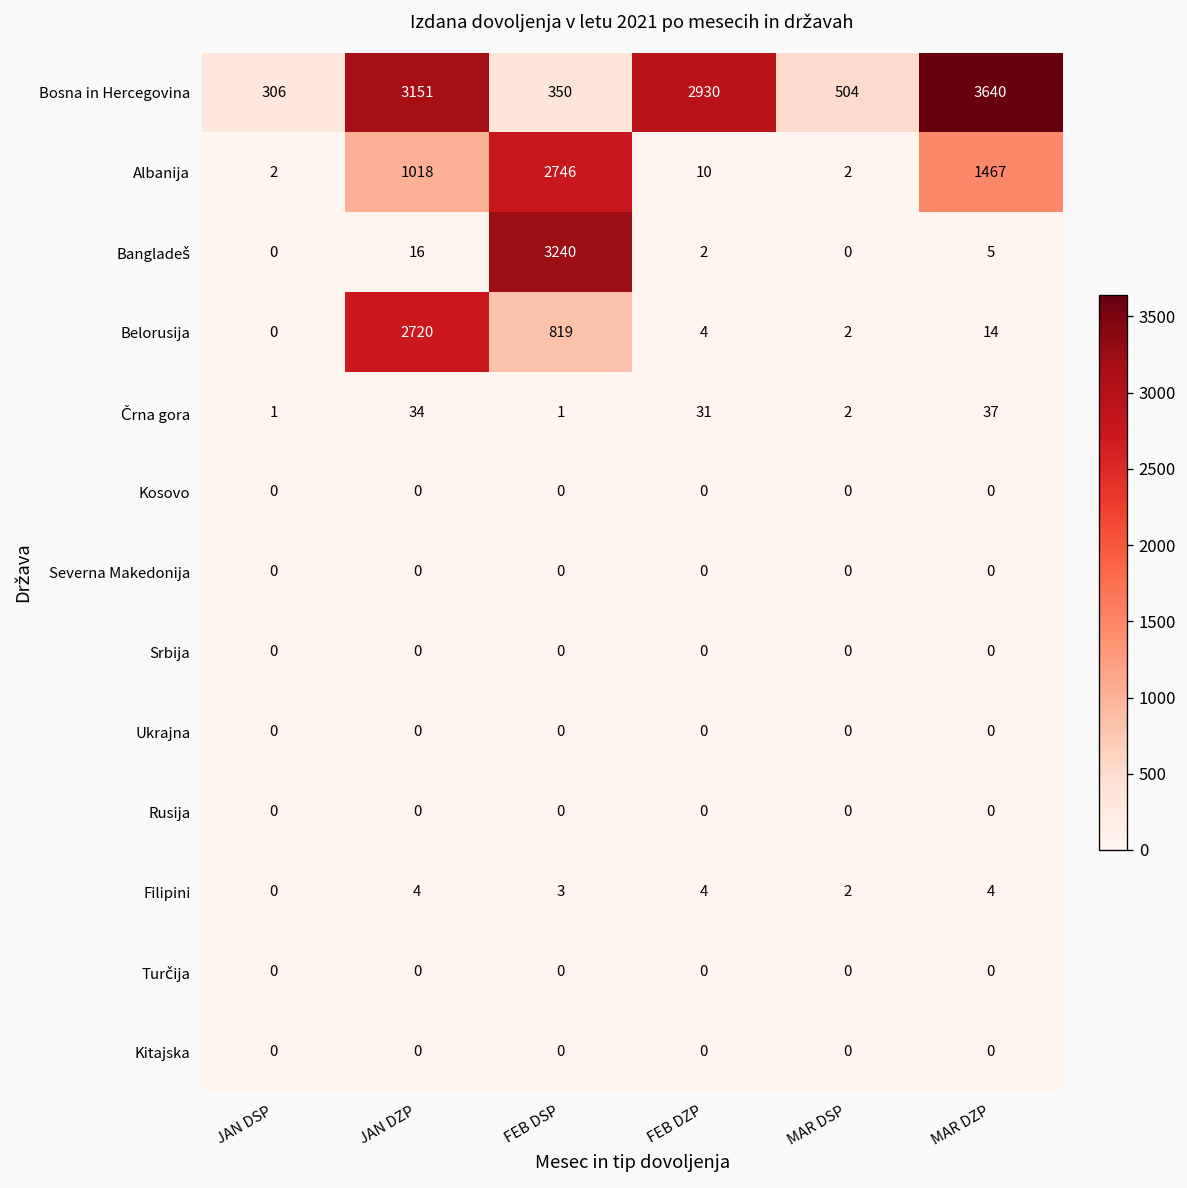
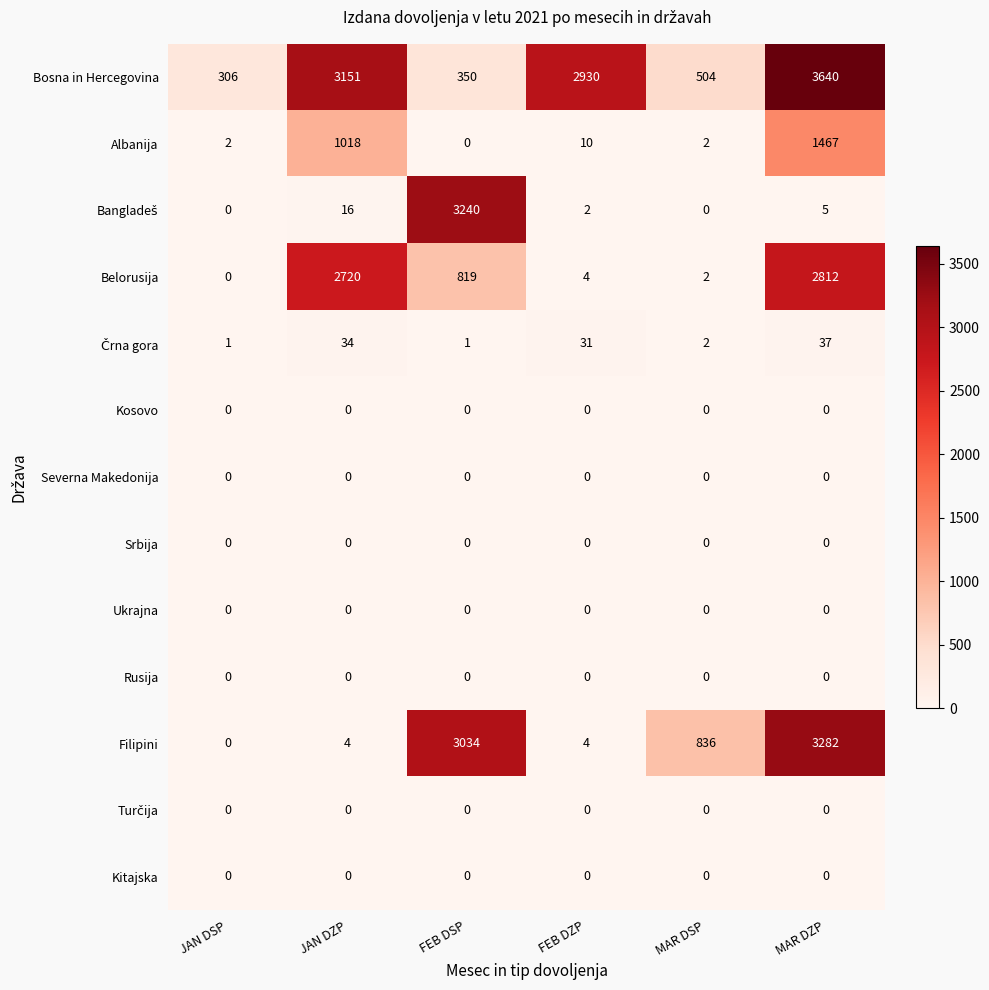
Albanija, FEB DSP: 2746 -> 0
Belorusija, MAR DZP: 14 -> 2812
Filipini, FEB DSP: 3 -> 3034
Filipini, MAR DSP: 2 -> 836
Filipini, MAR DZP: 4 -> 3282
